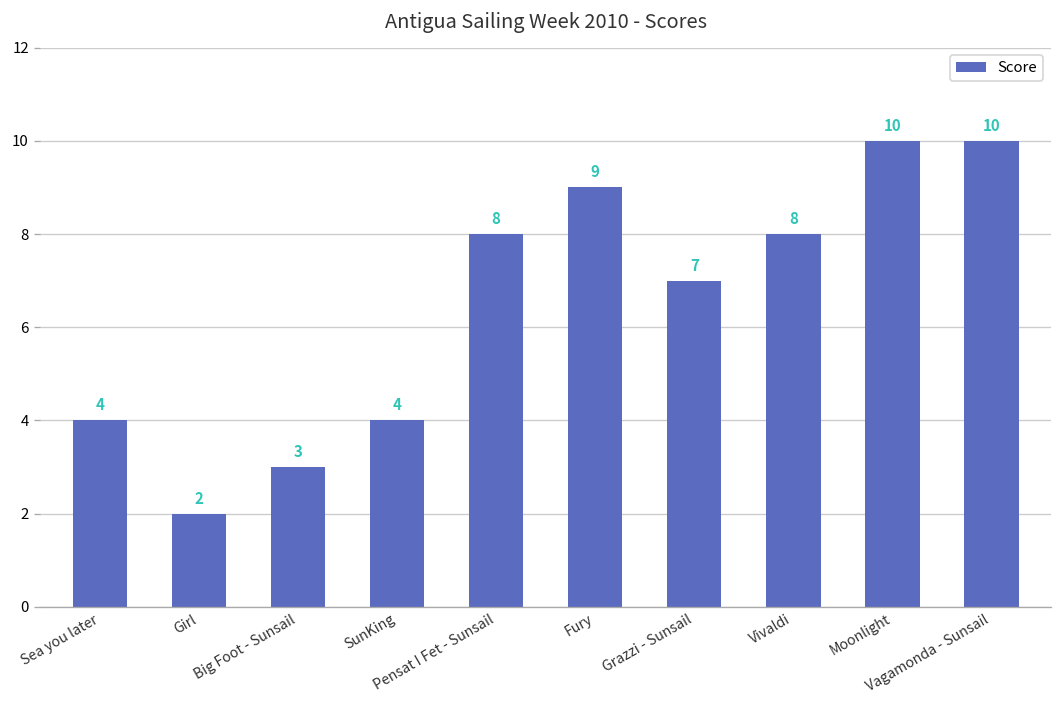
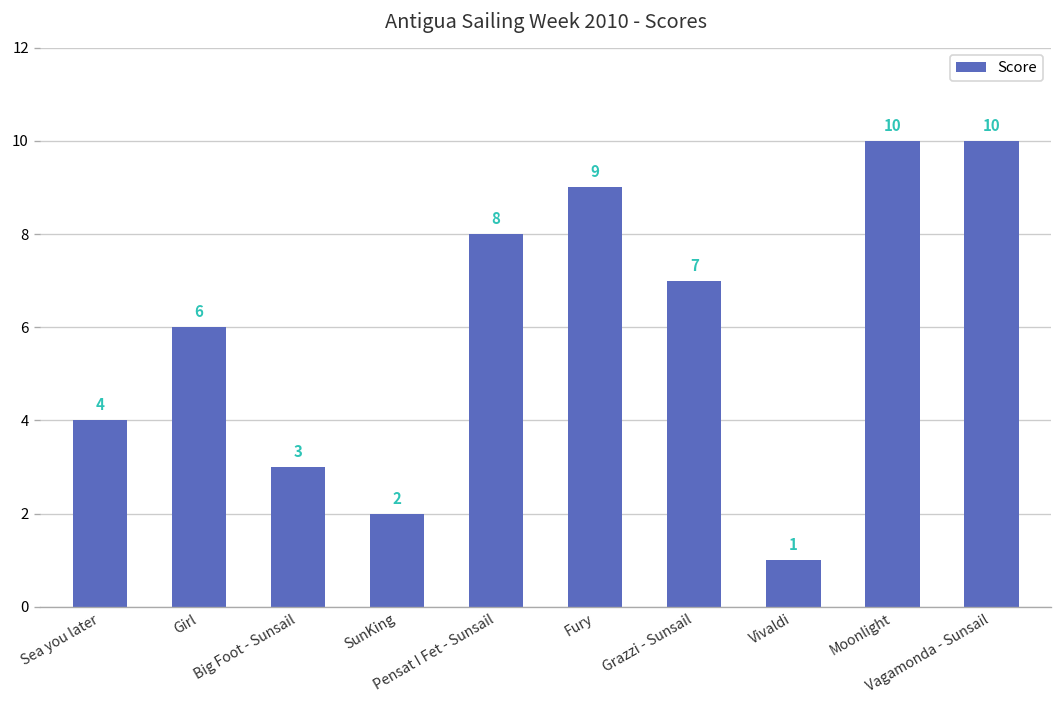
Girl: 2 -> 6
SunKing: 4 -> 2
Vivaldi: 8 -> 1
